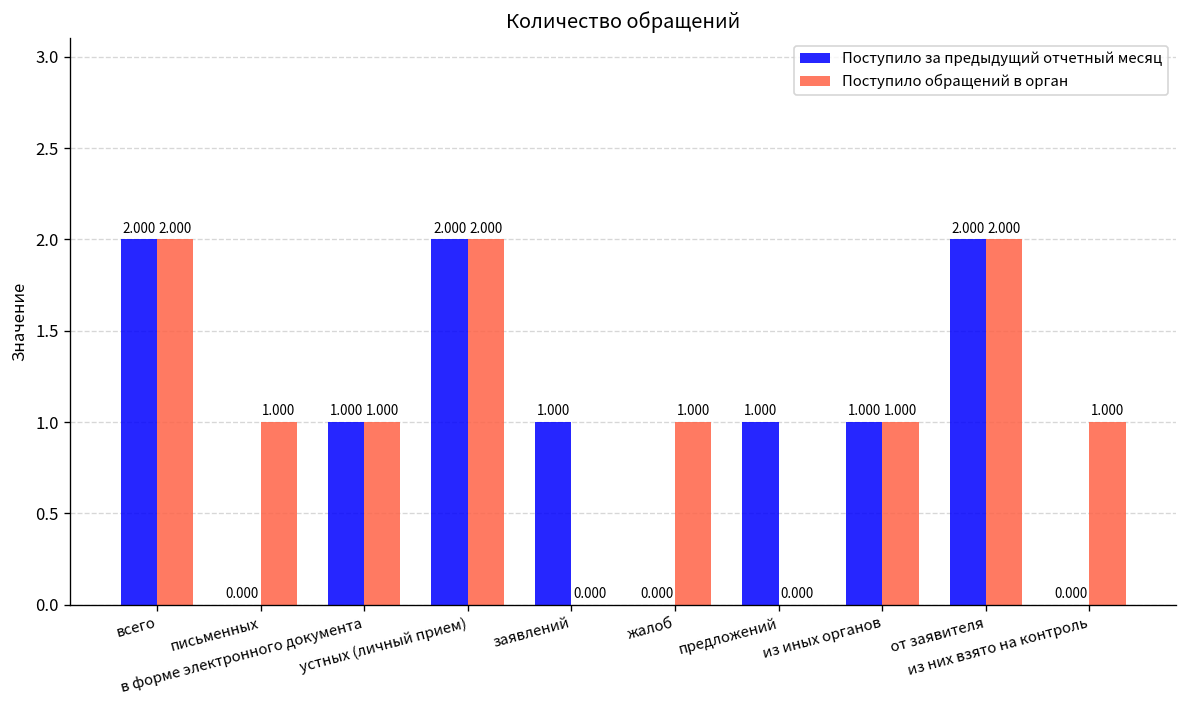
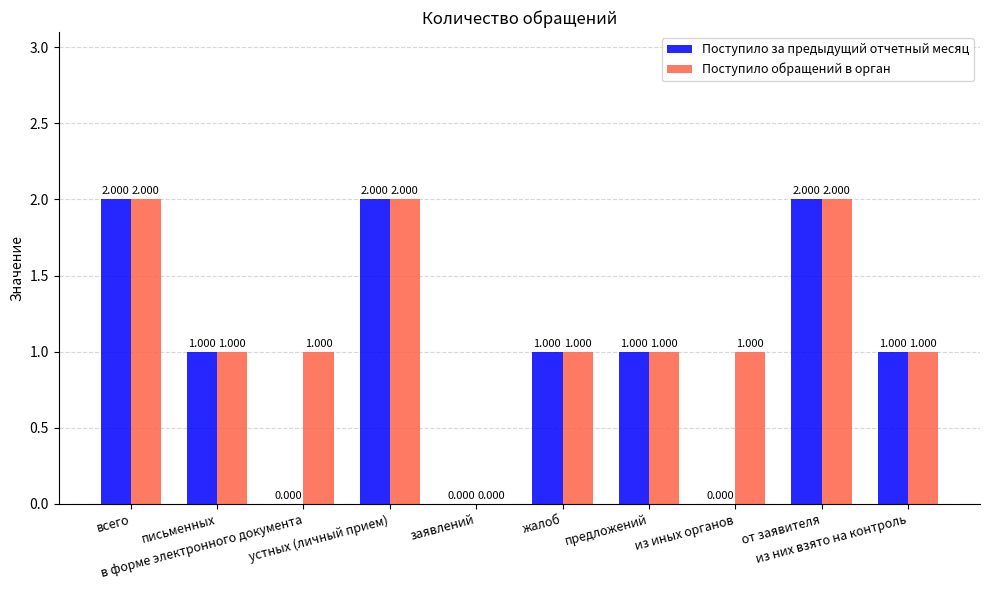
Поступило за предыдущий отчетный месяц, письменных: 0.000 -> 1.000
Поступило за предыдущий отчетный месяц, в форме электронного документа: 1.000 -> 0.000
Поступило за предыдущий отчетный месяц, заявлений: 1.000 -> 0.000
Поступило за предыдущий отчетный месяц, жалоб: 0.000 -> 1.000
Поступило обращений в орган, предложений: 0.000 -> 1.000
Поступило за предыдущий отчетный месяц, из иных органов: 1.000 -> 0.000
Поступило за предыдущий отчетный месяц, из них взято на контроль: 0.000 -> 1.000
